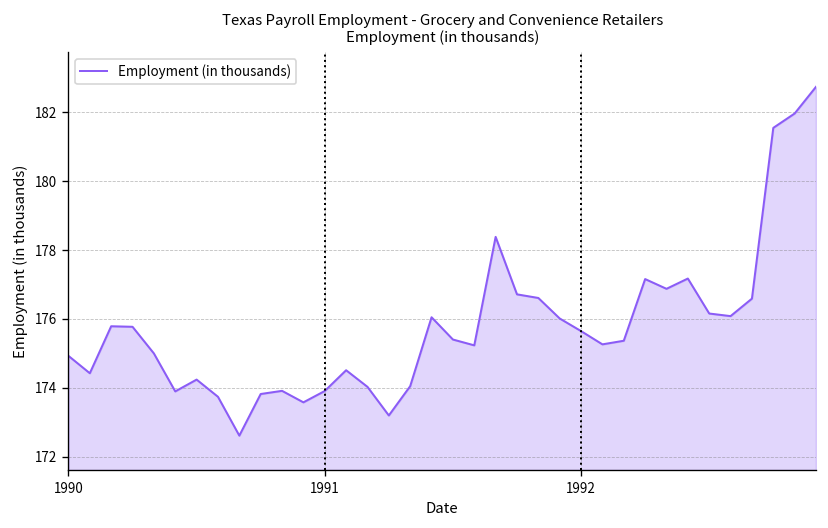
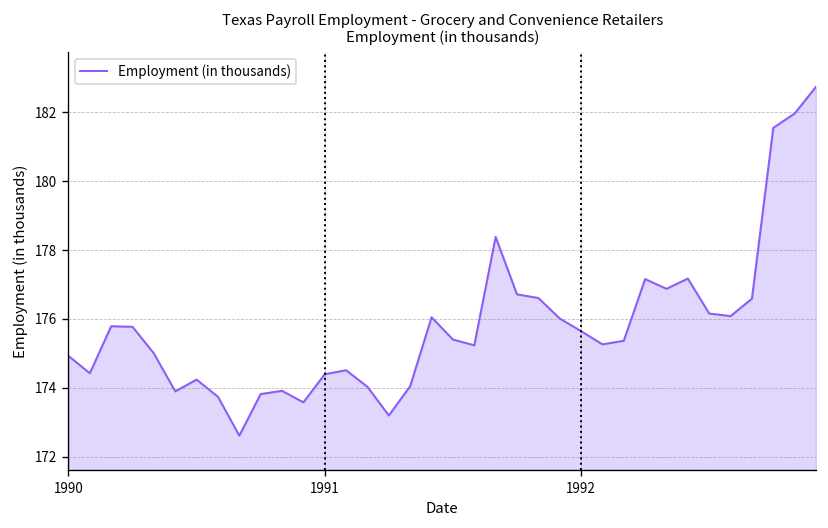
1991: 173.9 -> 174.4
